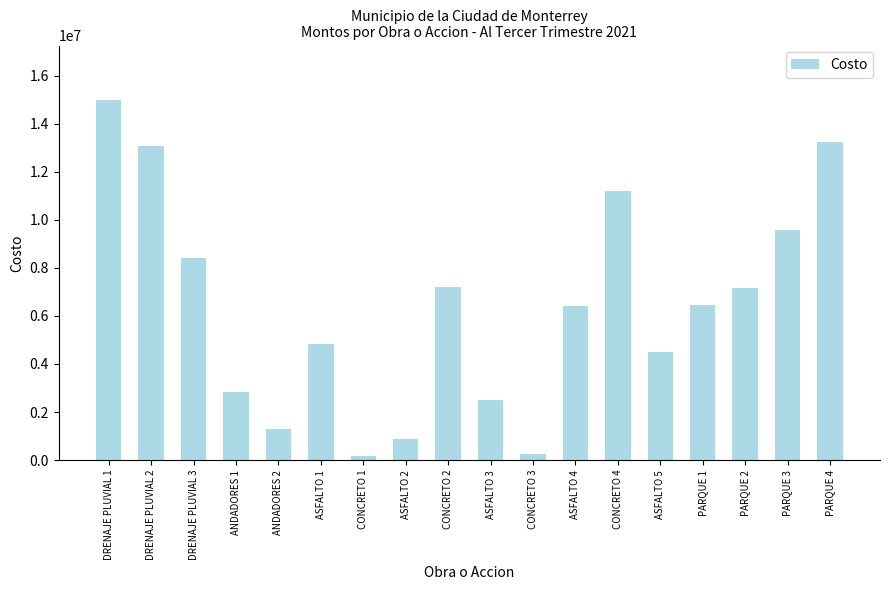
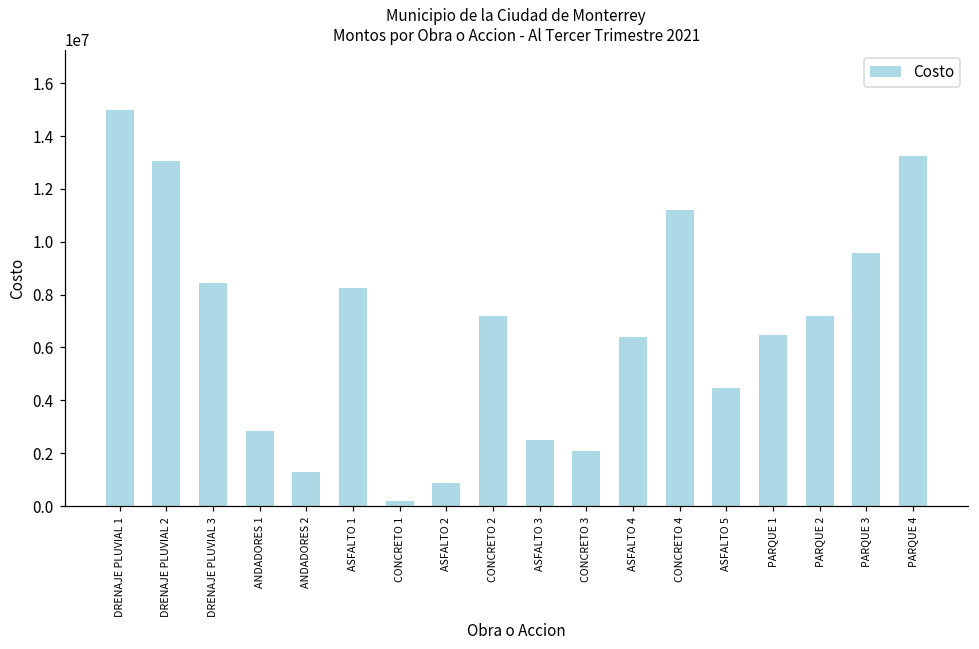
ASFALTO 1: 4800000 -> 8300000
CONCRETO 3: 300000 -> 2100000
